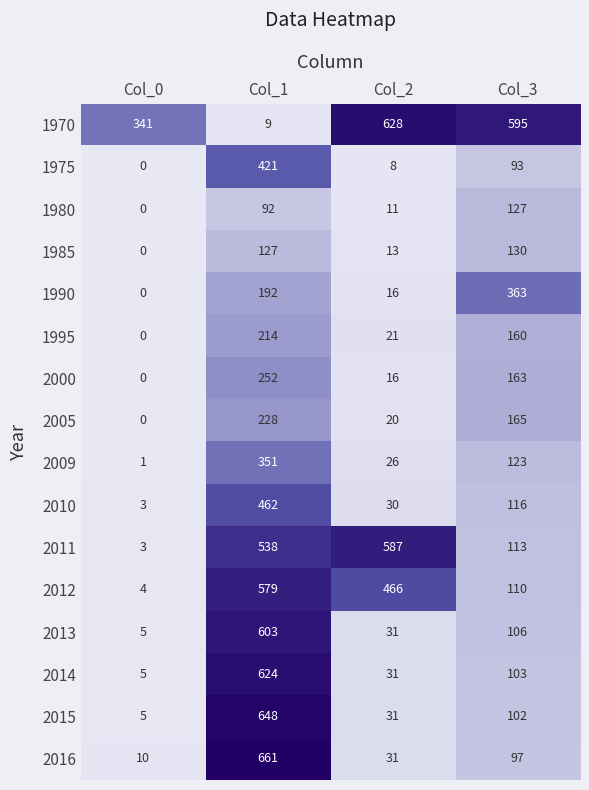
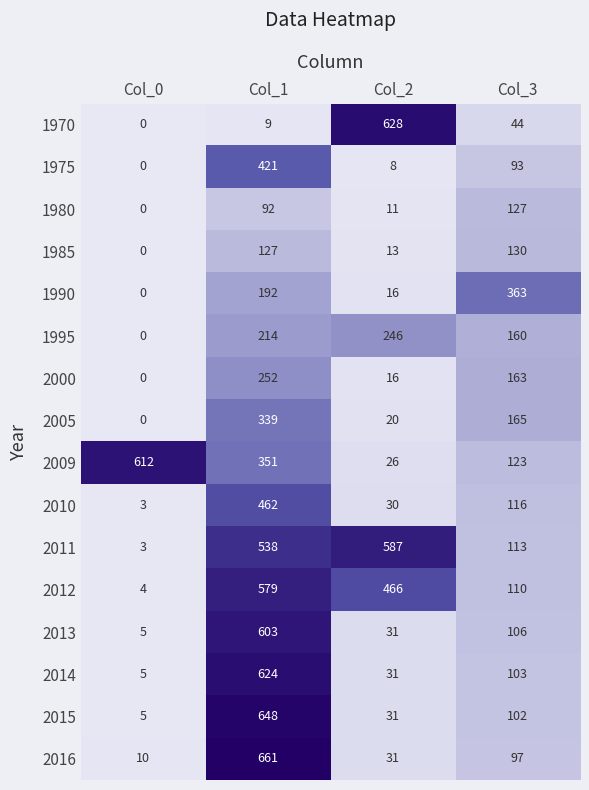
1970, Col_0: 341 -> 0
1970, Col_3: 595 -> 44
1995, Col_2: 21 -> 246
2005, Col_1: 228 -> 339
2009, Col_0: 1 -> 612
